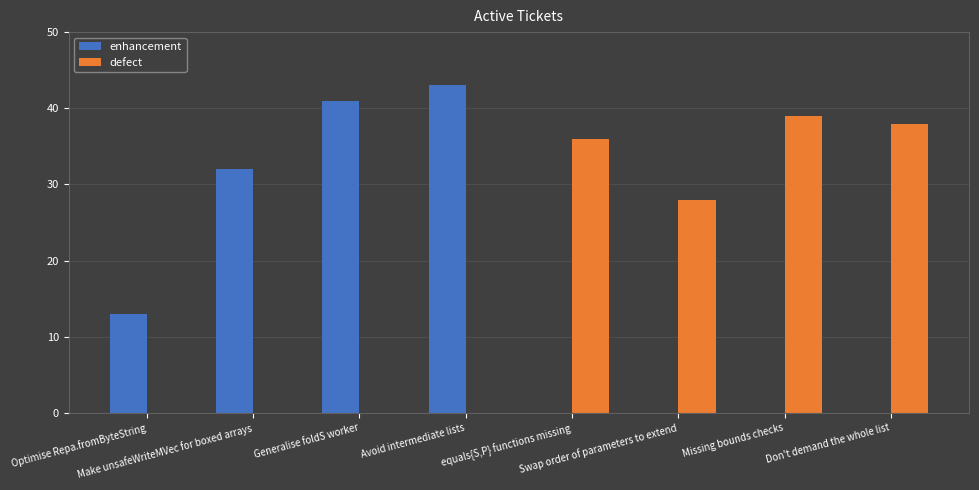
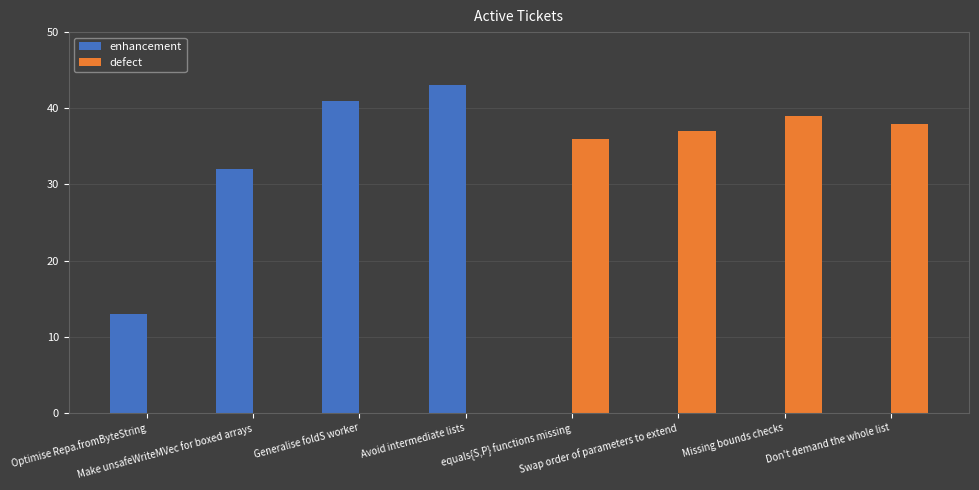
defect, Swap order of parameters to extend: 28 -> 37
